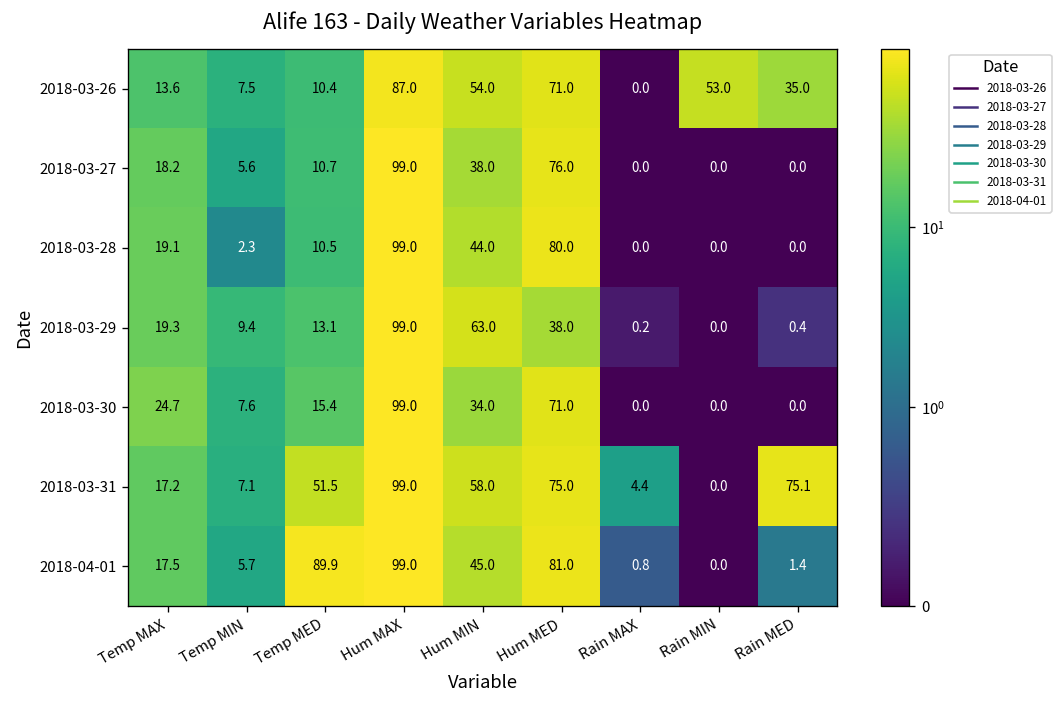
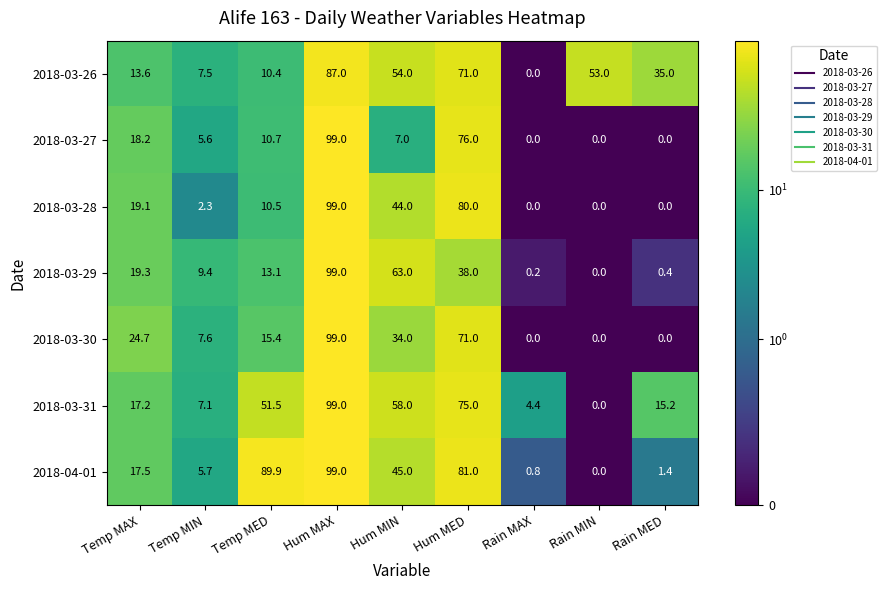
2018-03-27, Hum MIN: 38.0 -> 7.0
2018-03-31, Rain MED: 75.1 -> 15.2
